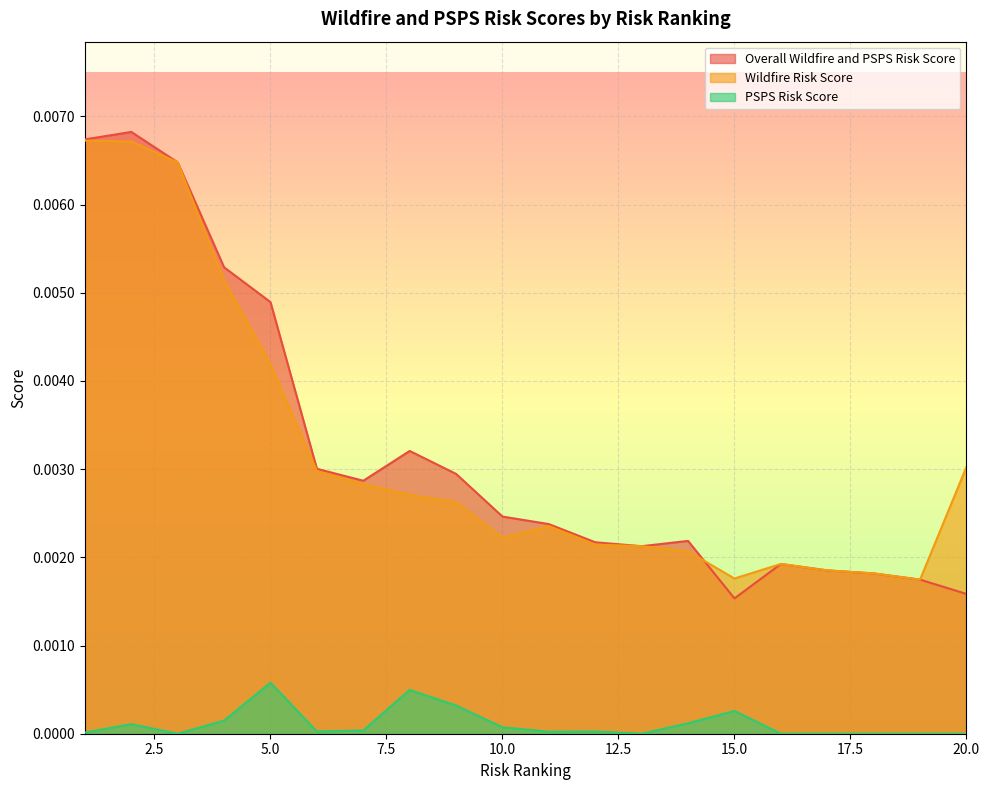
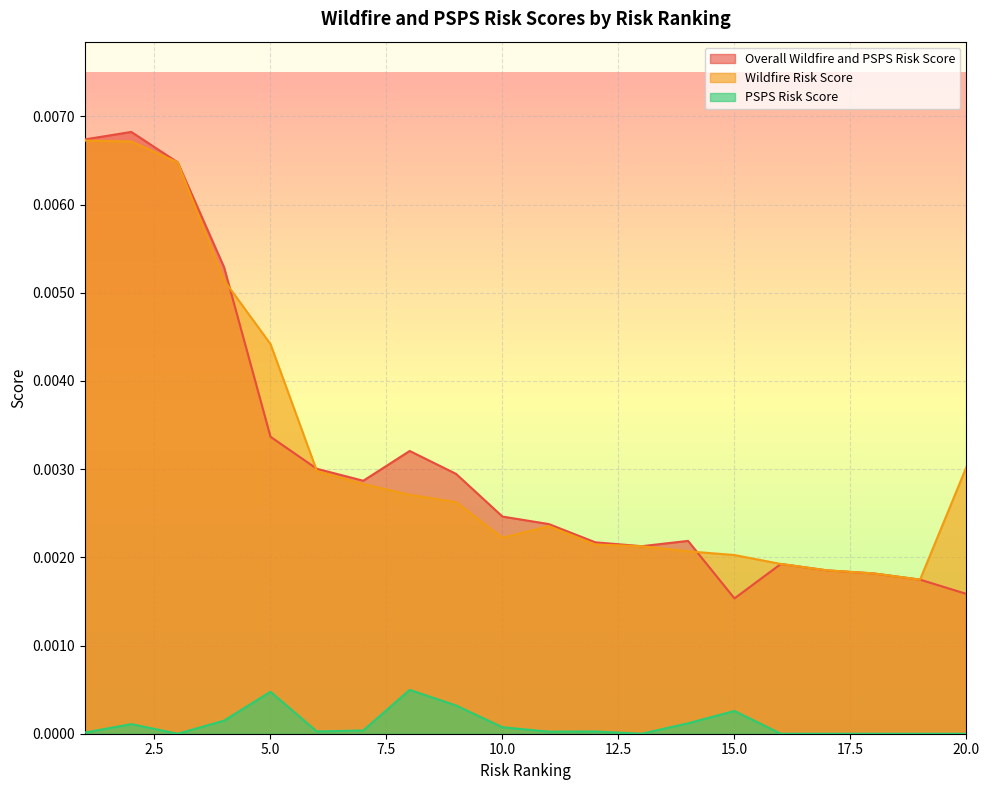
Overall Wildfire and PSPS Risk Score, 5.0: 0.0049 -> 0.0034
Wildfire Risk Score, 5.0: 0.0042 -> 0.0044
PSPS Risk Score, 5.0: 0.0006 -> 0.0005
Wildfire Risk Score, 15.0: 0.0018 -> 0.0020
